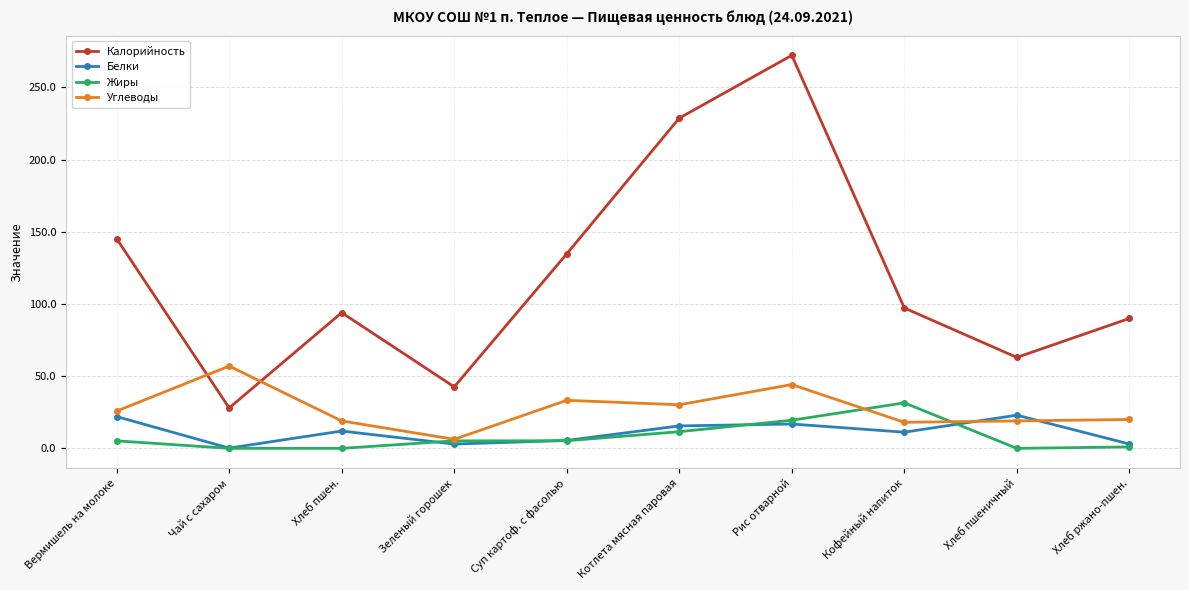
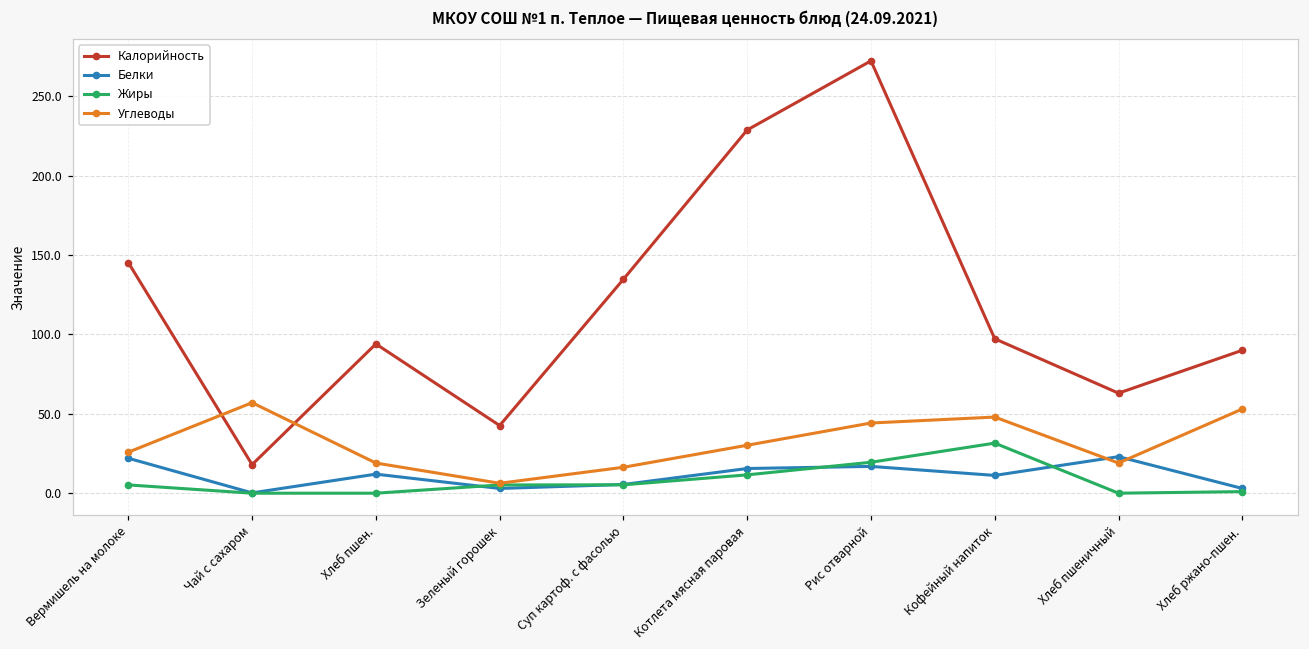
Калорийность, Чай с сахаром: 28 -> 18
Углеводы, Суп картоф. с фасолью: 33 -> 16
Углеводы, Кофейный напиток: 18 -> 48
Углеводы, Хлеб ржано-пшен.: 20 -> 53
